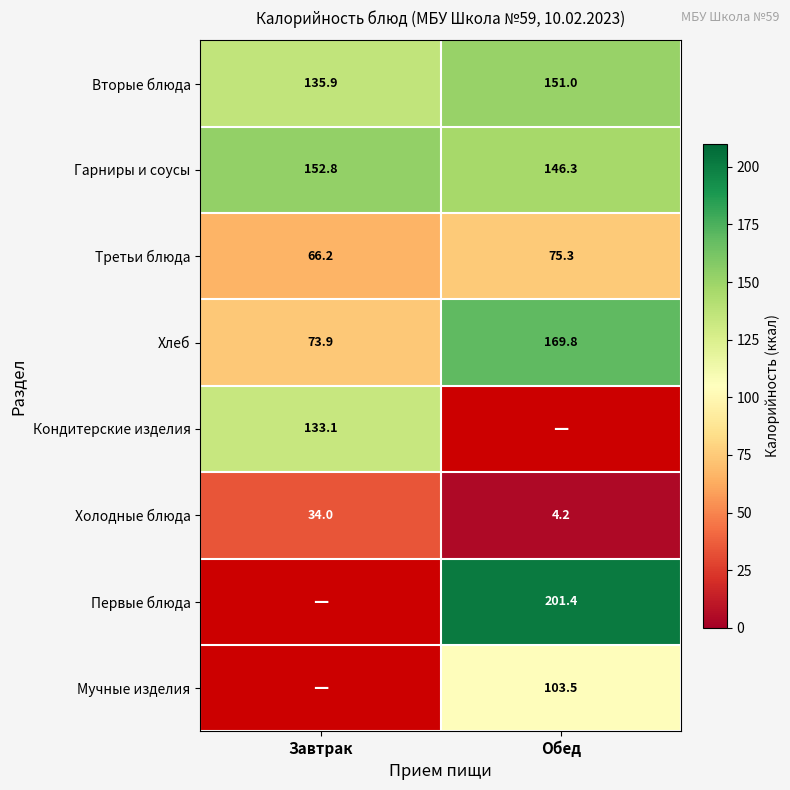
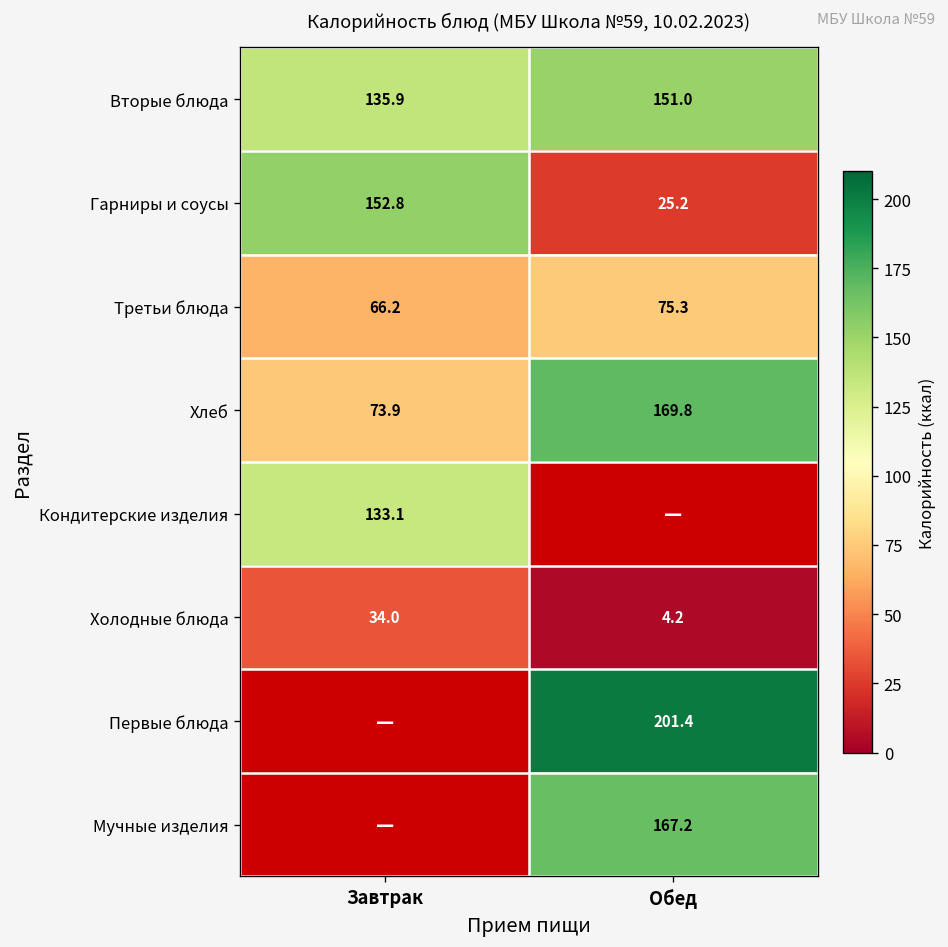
Гарниры и соусы, Обед: 146.3 -> 25.2
Мучные изделия, Обед: 103.5 -> 167.2
